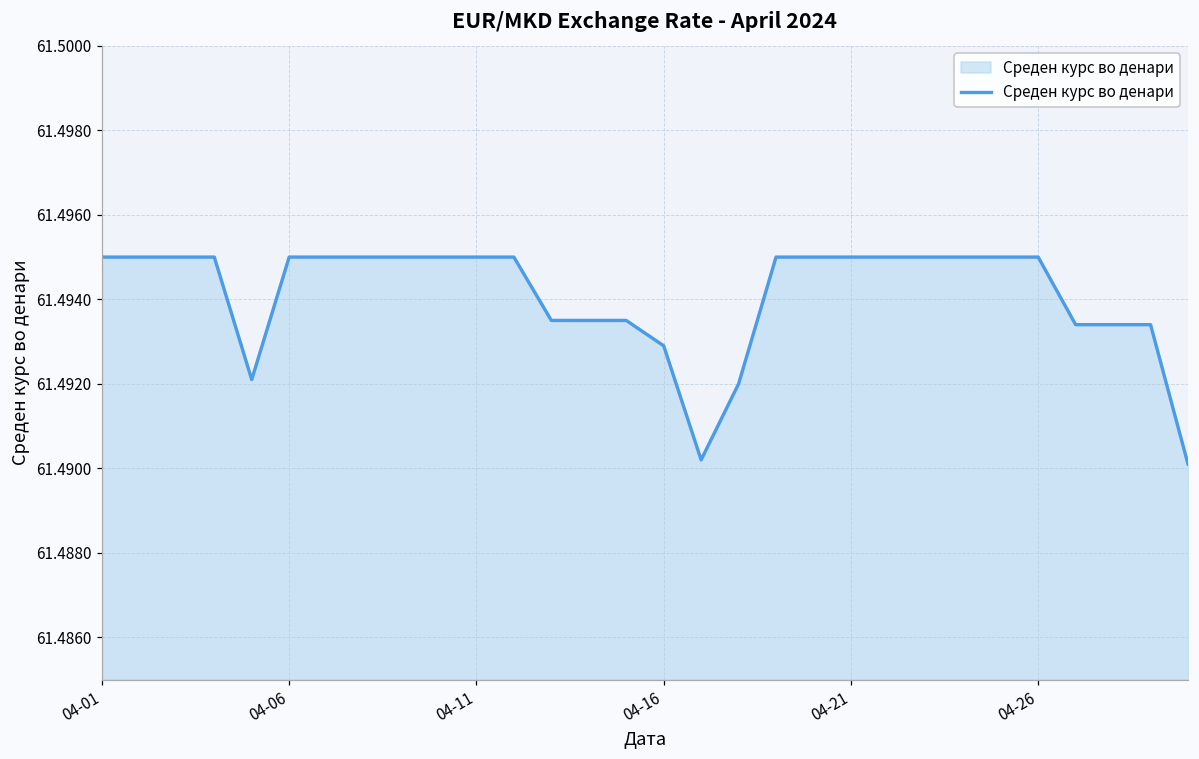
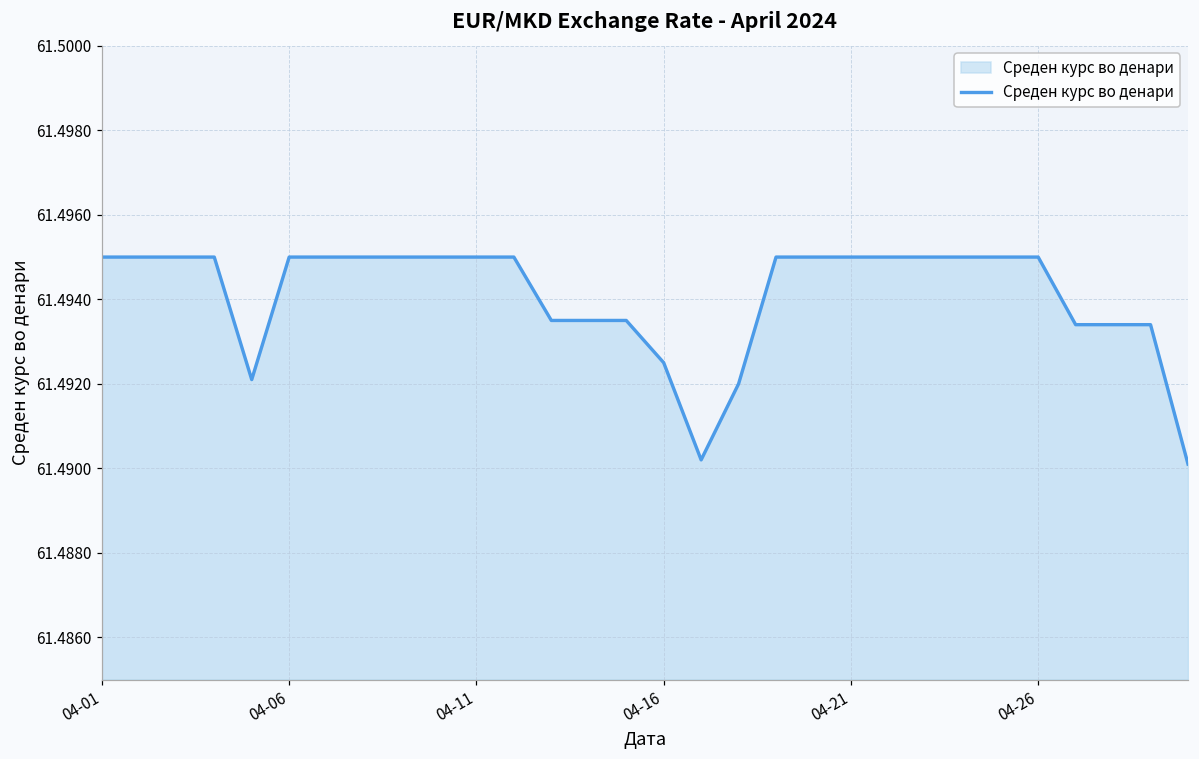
04-16: 61.4929 -> 61.4925
